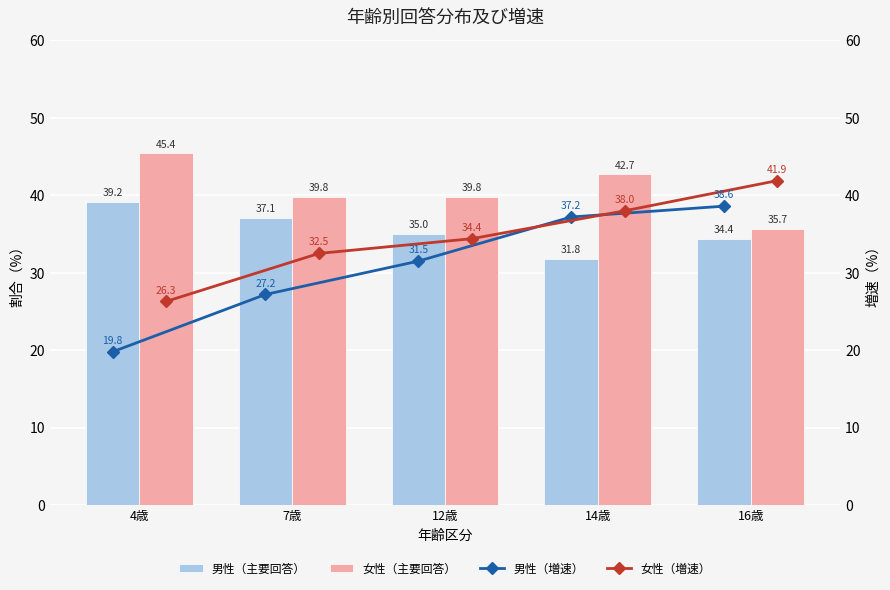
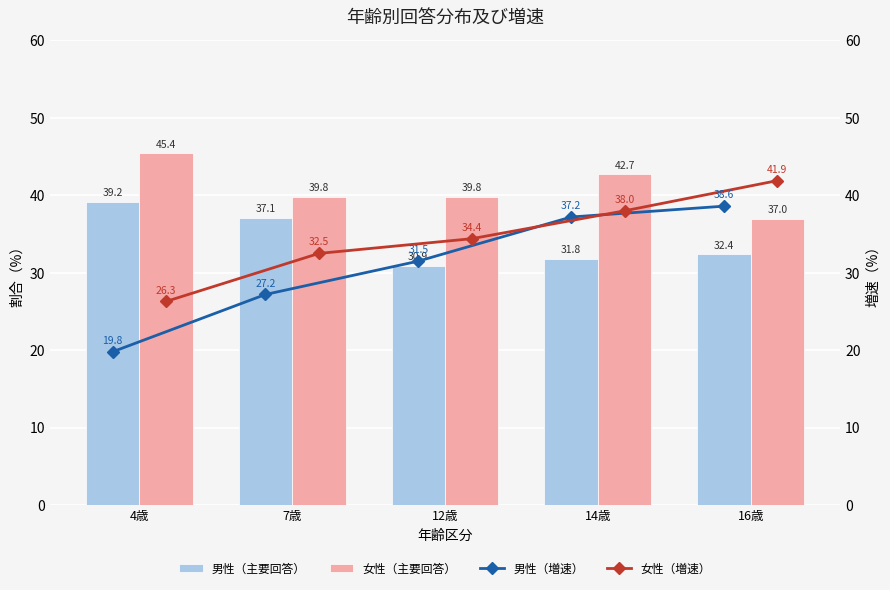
男性（主要回答）, 12歳: 35.0 -> 30.9
男性（主要回答）, 16歳: 34.4 -> 32.4
女性（主要回答）, 16歳: 35.7 -> 37.0
